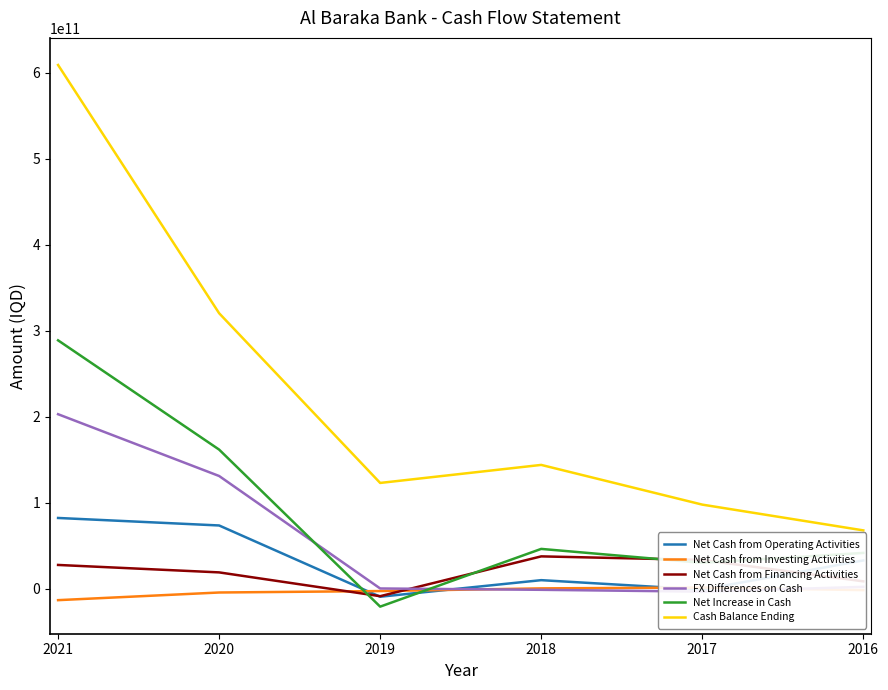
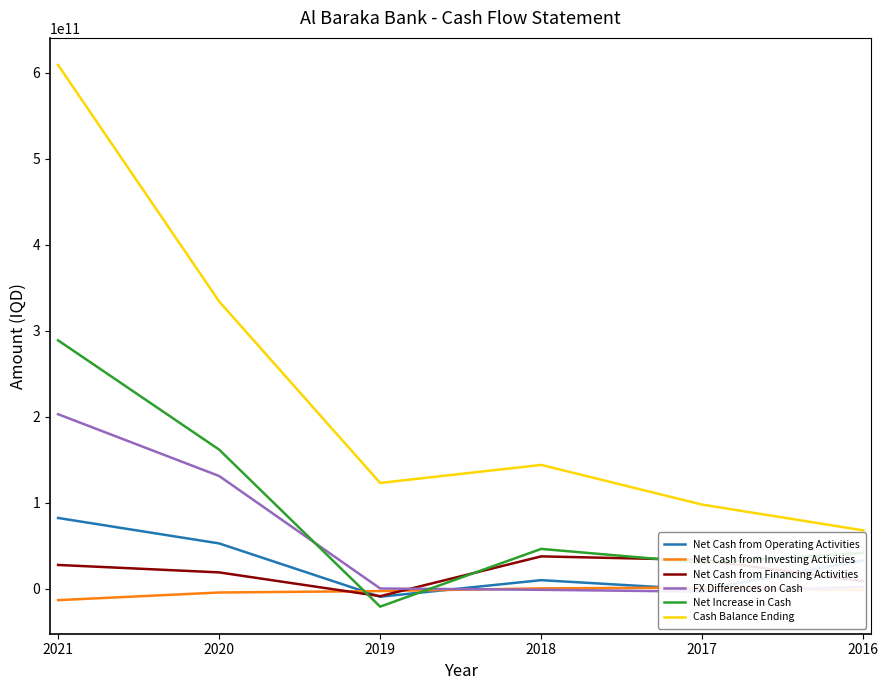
Net Cash from Operating Activities, 2020: 70000000000 -> 50000000000
Cash Balance Ending, 2020: 320000000000 -> 330000000000
